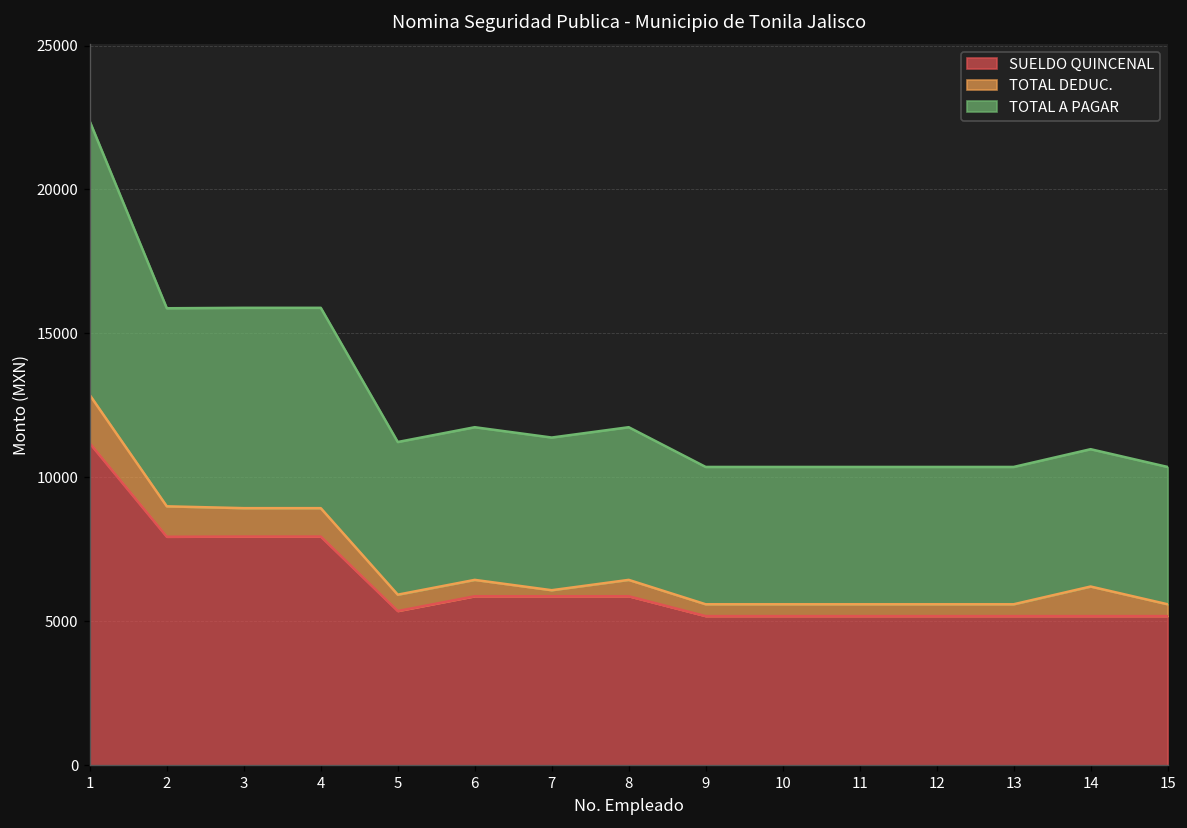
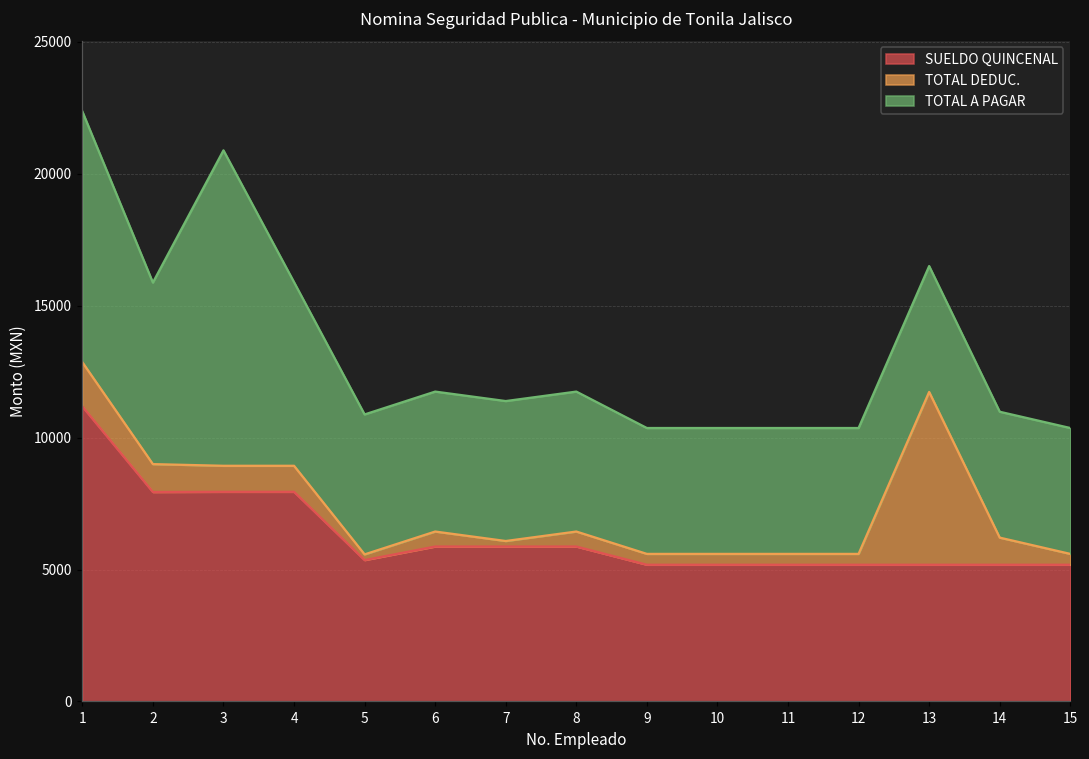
TOTAL A PAGAR, 3: 7000 -> 12000
TOTAL DEDUC., 5: 600 -> 200
TOTAL DEDUC., 13: 400 -> 6500
